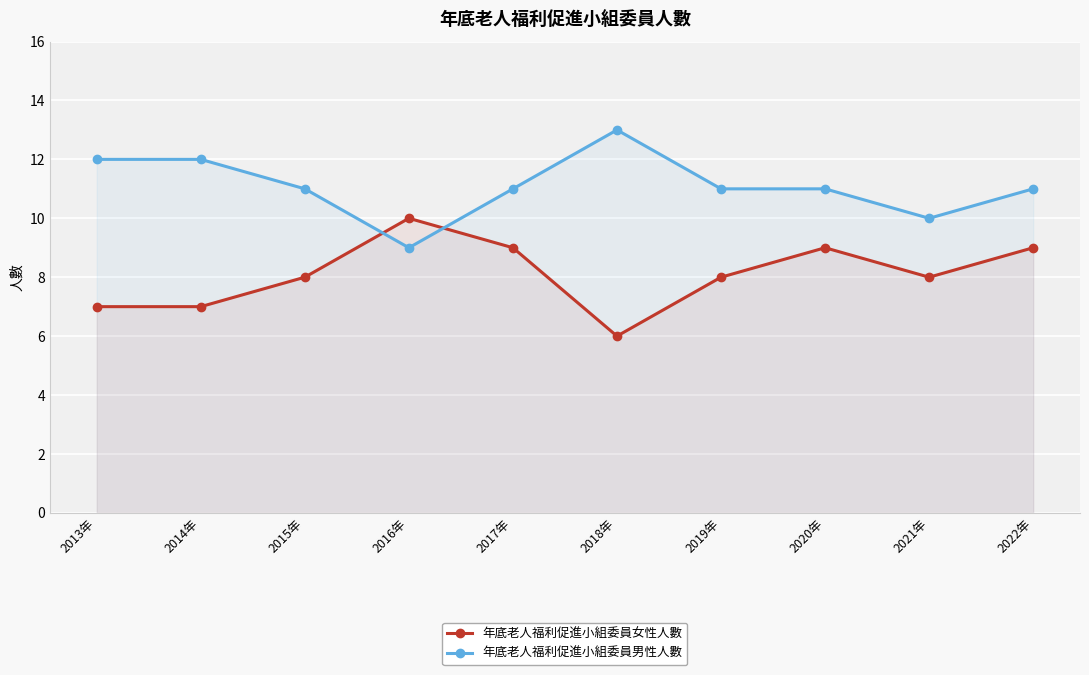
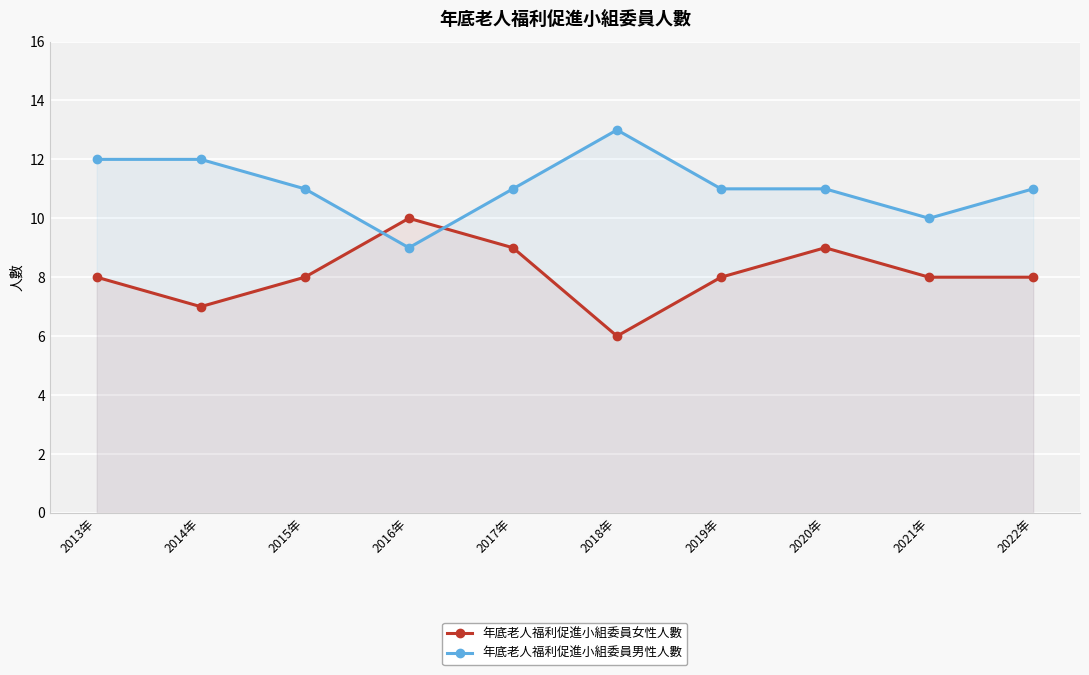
年底老人福利促進小組委員女性人數, 2013年: 7 -> 8
年底老人福利促進小組委員女性人數, 2022年: 9 -> 8
